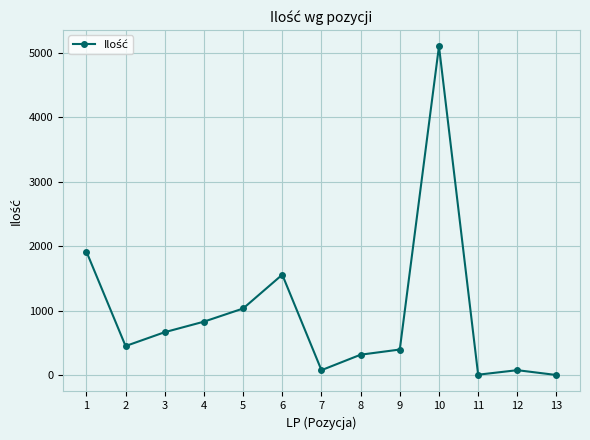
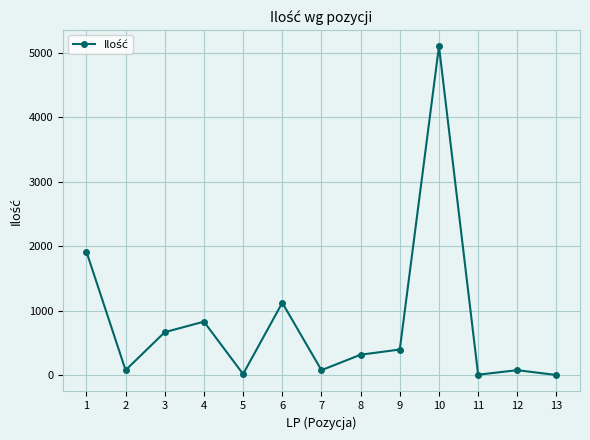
2: 500 -> 100
5: 1000 -> 0
6: 1600 -> 1100
